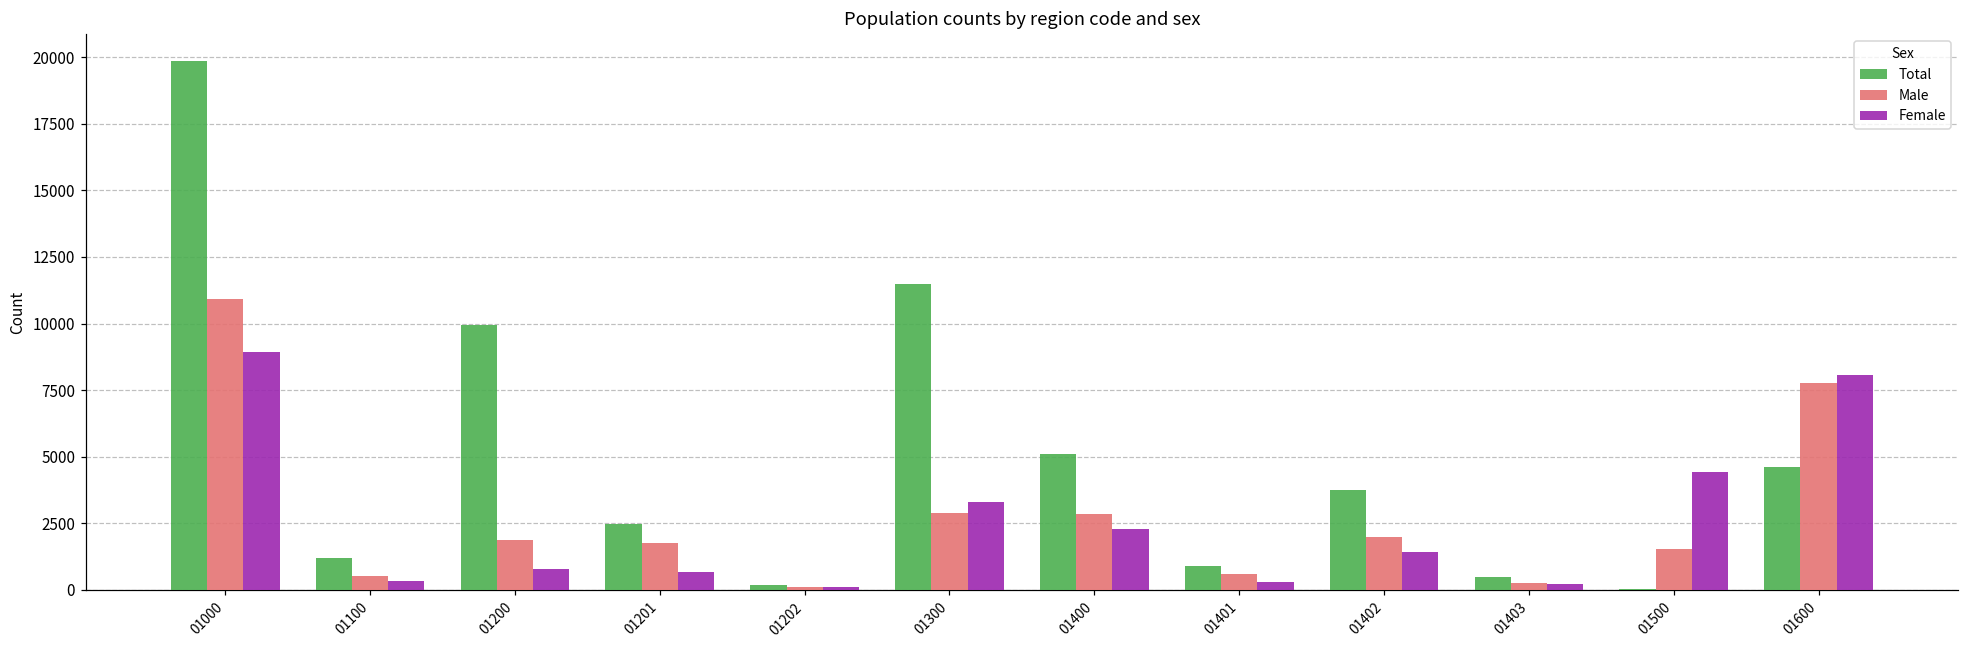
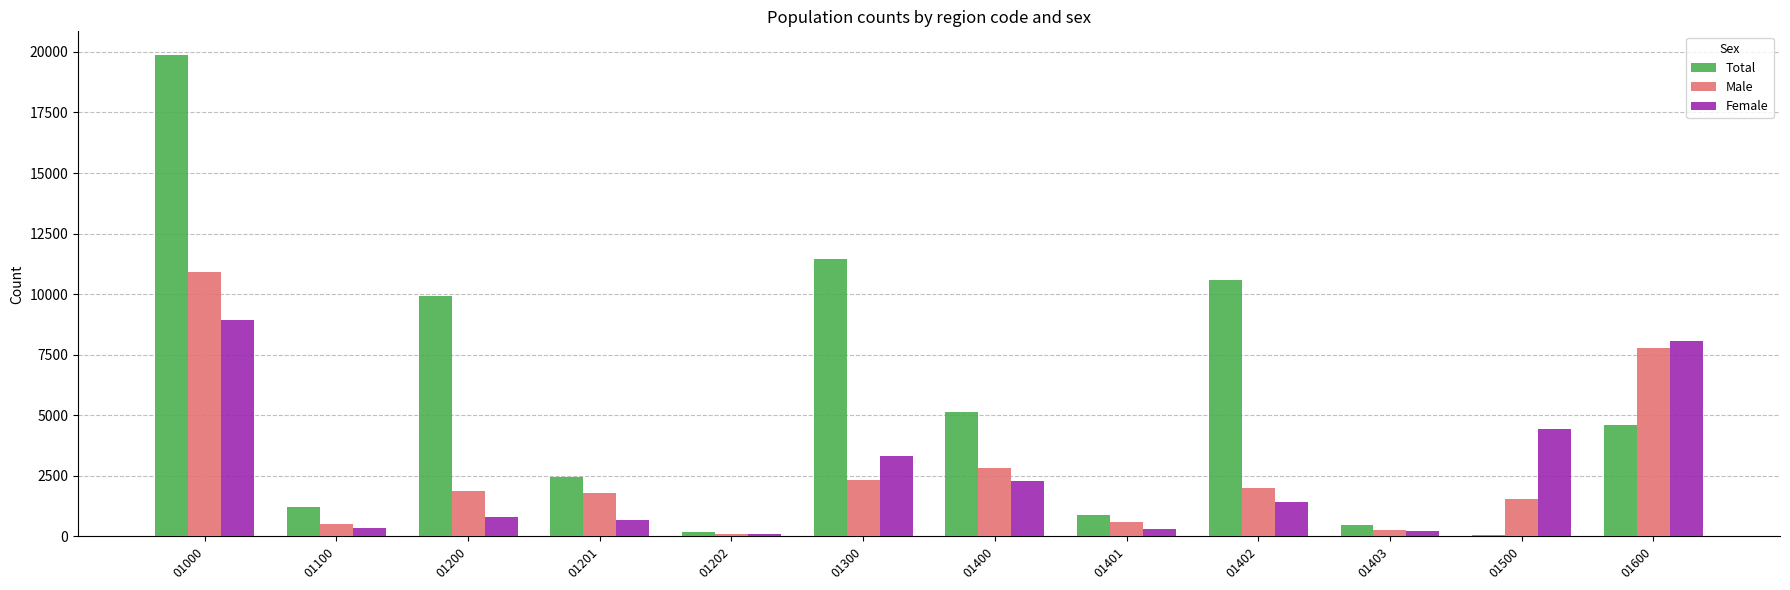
Male, 01300: 2900 -> 2300
Total, 01402: 3800 -> 10600
